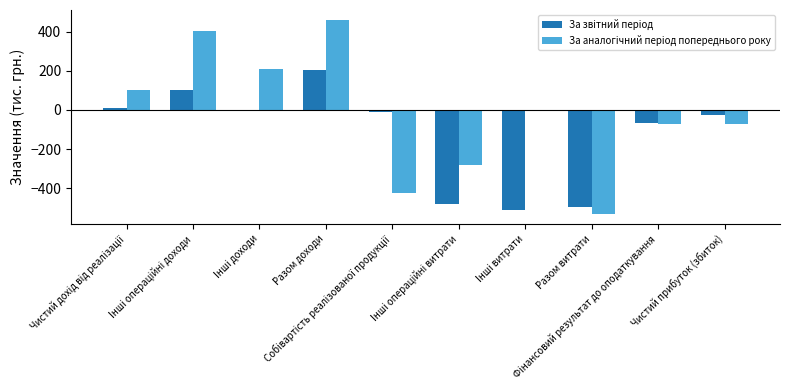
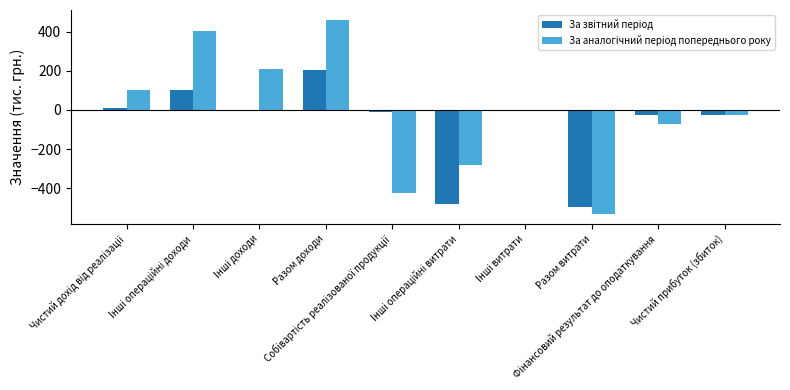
За звітний період, Інші витрати: -510 -> 0
За звітний період, Фінансовий результат до оподаткування: -70 -> -20
За аналогічний період попереднього року, Чистий прибуток (збиток): -70 -> -30
